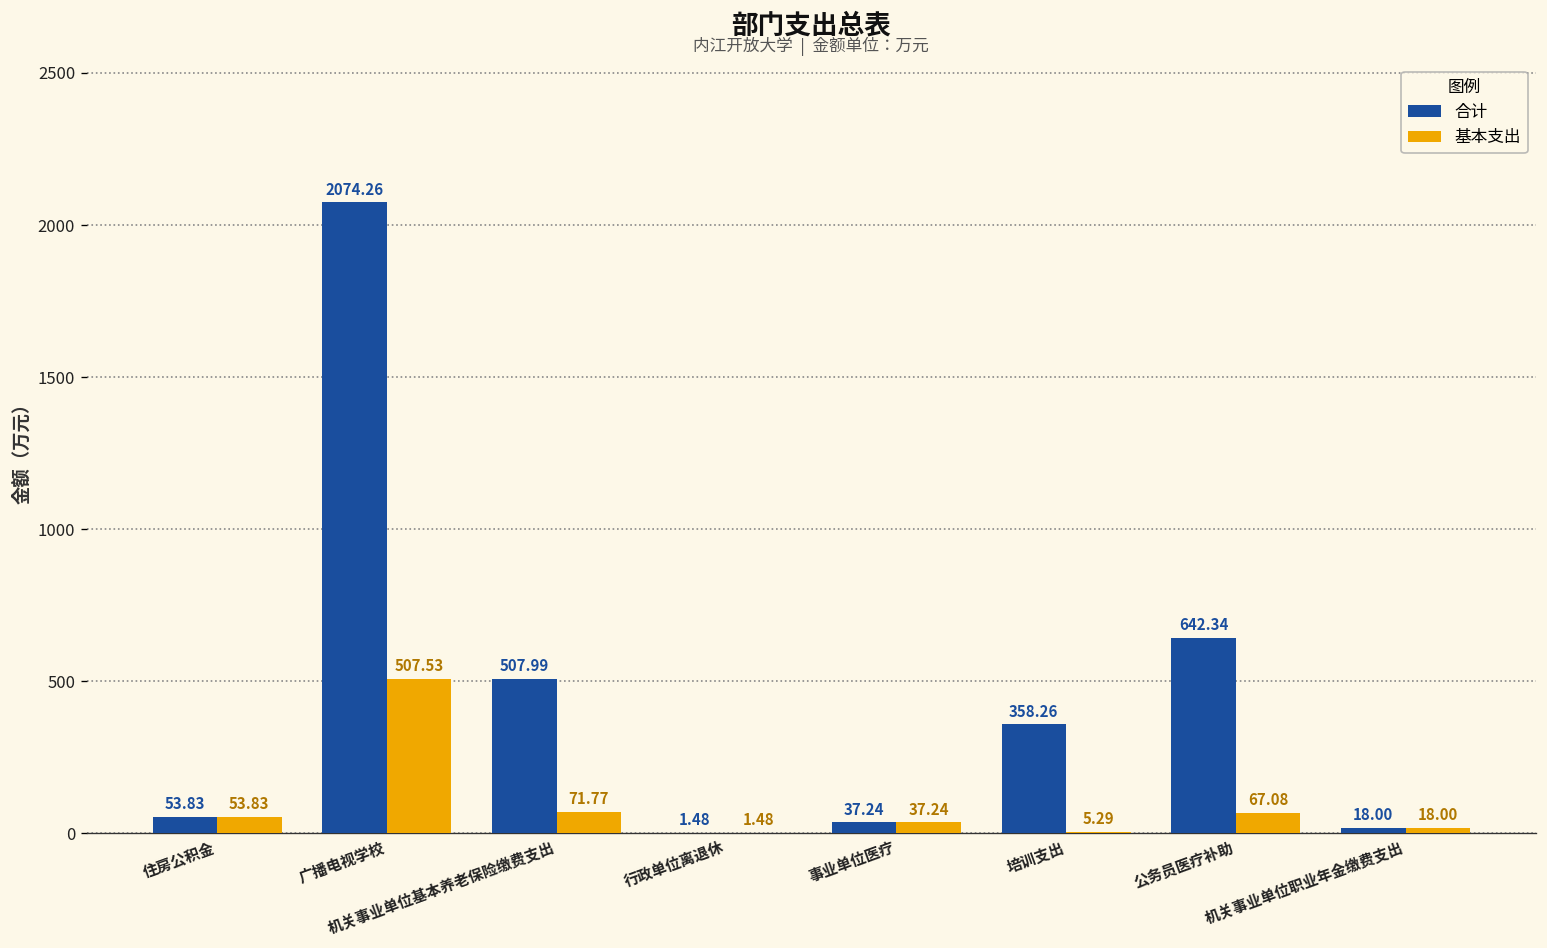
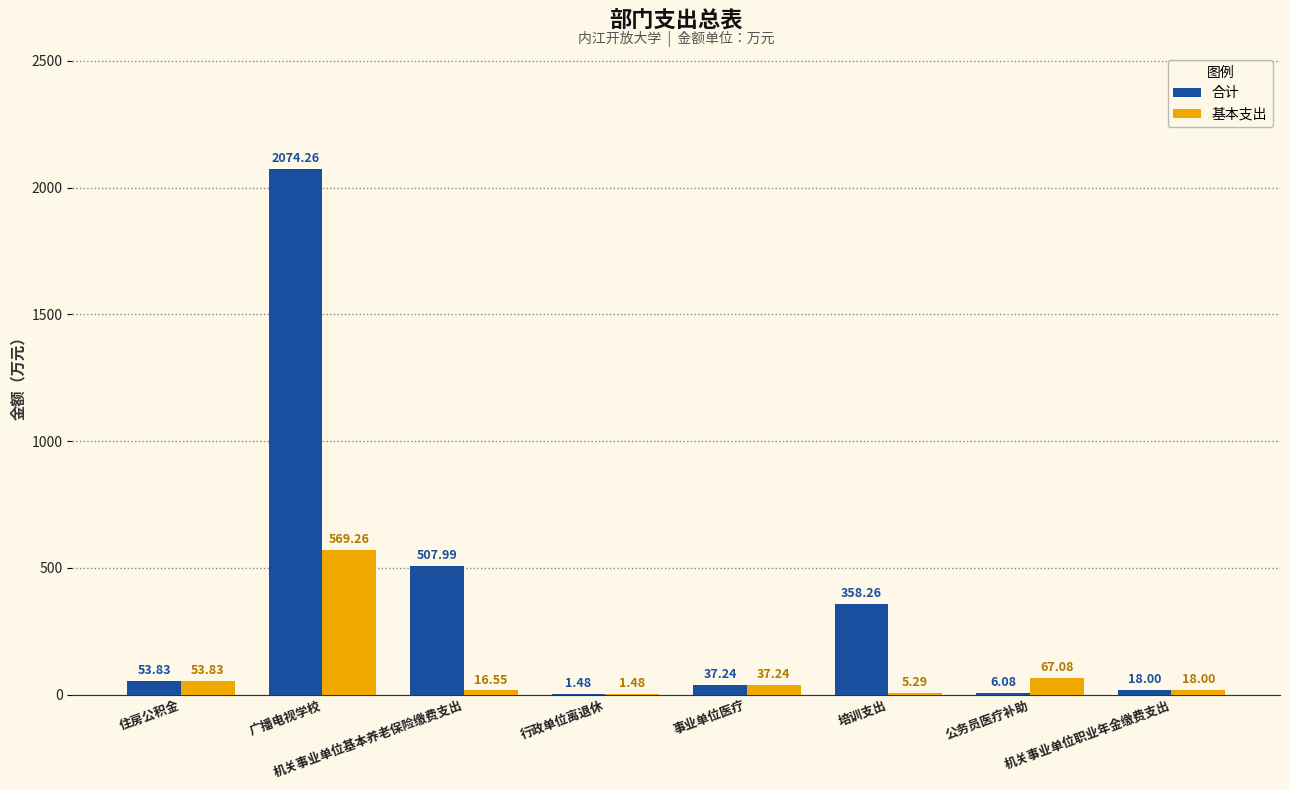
基本支出, 广播电视学校: 507.53 -> 569.26
基本支出, 机关事业单位基本养老保险缴费支出: 71.77 -> 16.55
合计, 公务员医疗补助: 642.34 -> 6.08
